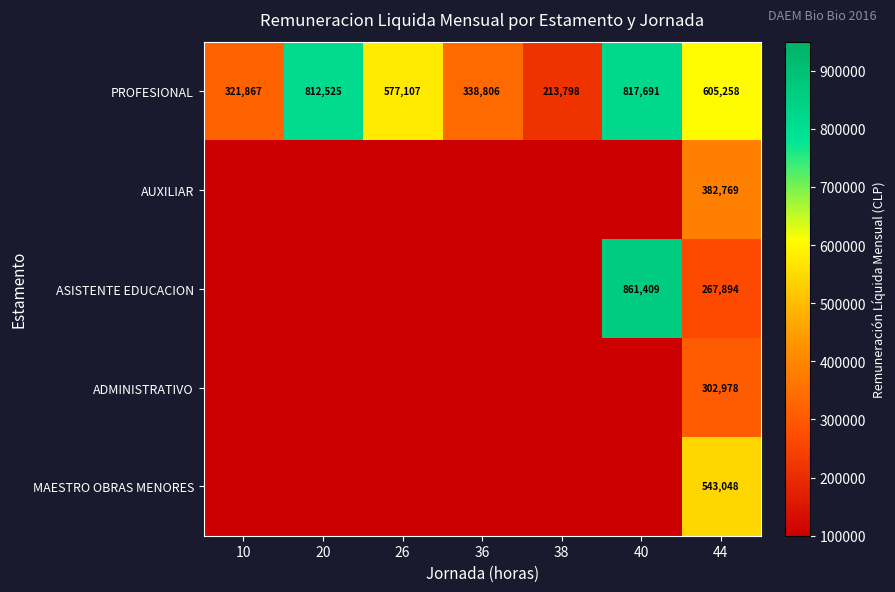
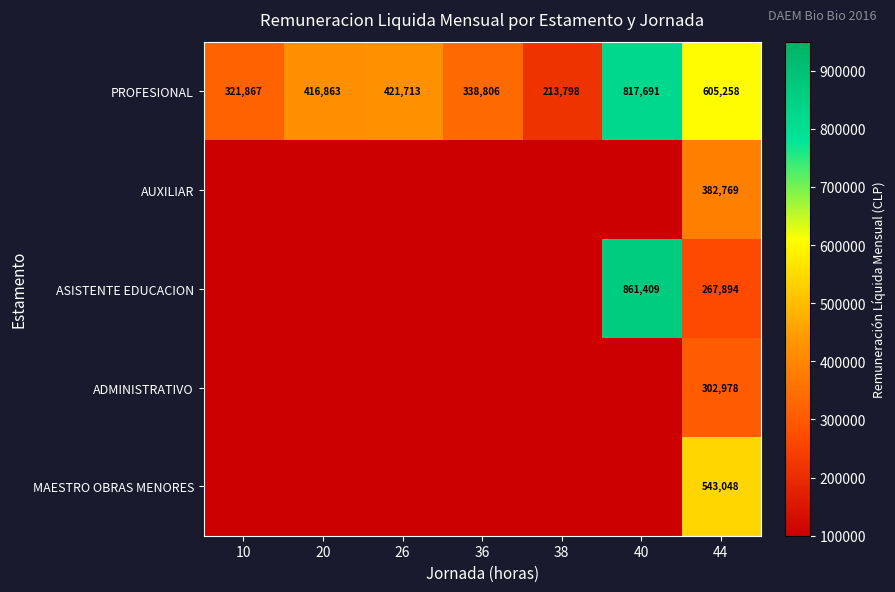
PROFESIONAL, 20: 812,525 -> 416,863
PROFESIONAL, 26: 577,107 -> 421,713
